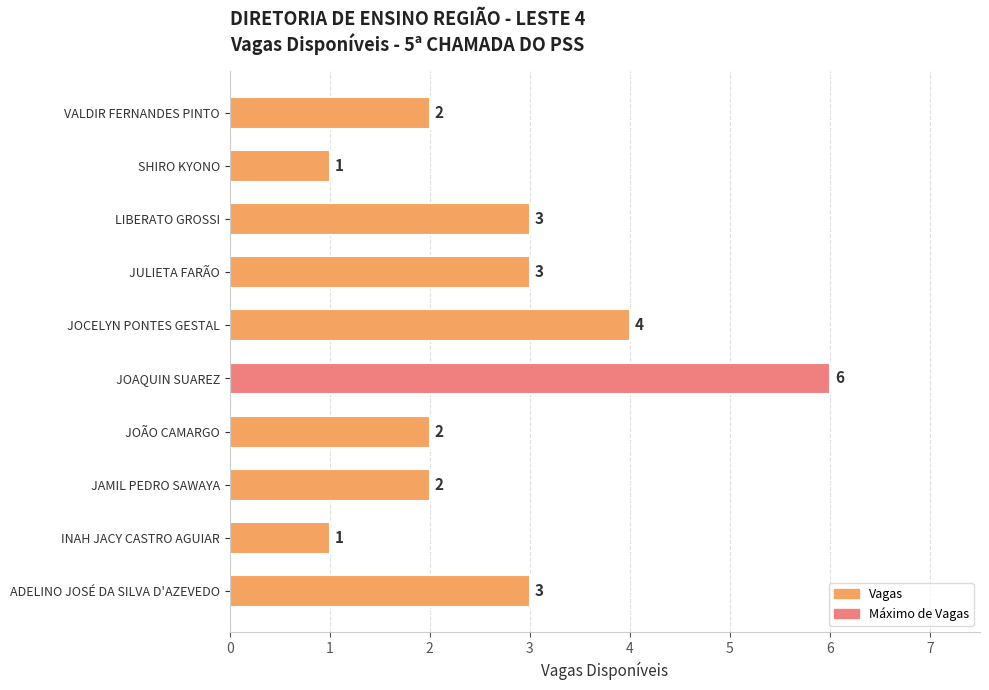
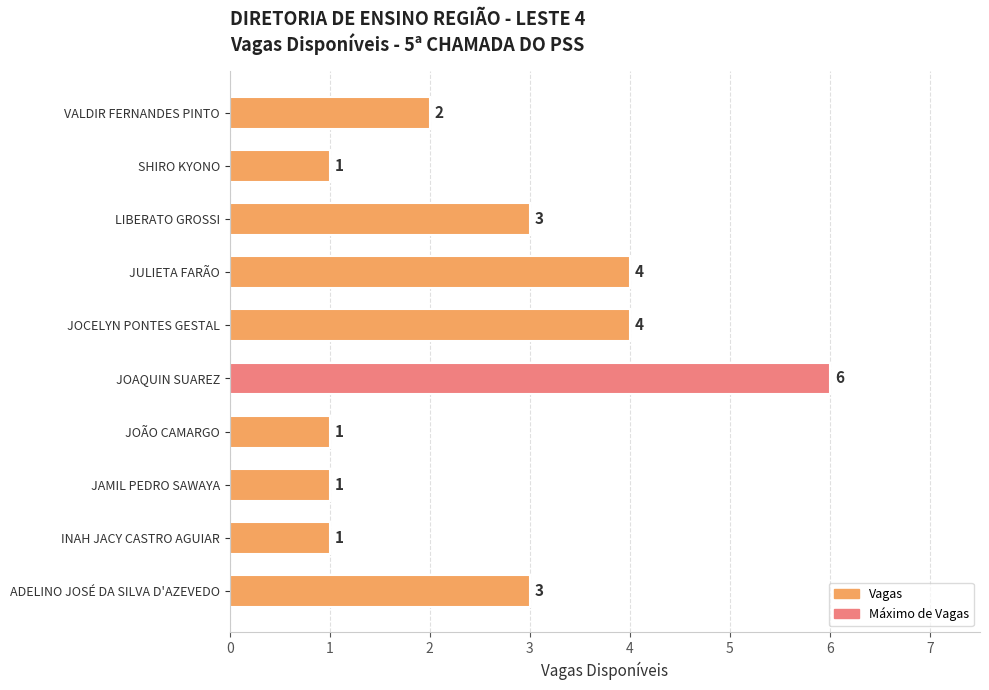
JULIETA FARÃO: 3 -> 4
JOÃO CAMARGO: 2 -> 1
JAMIL PEDRO SAWAYA: 2 -> 1
